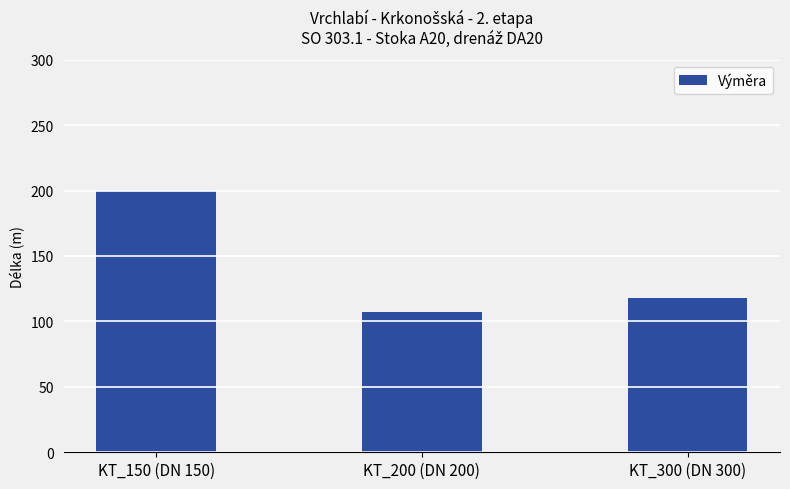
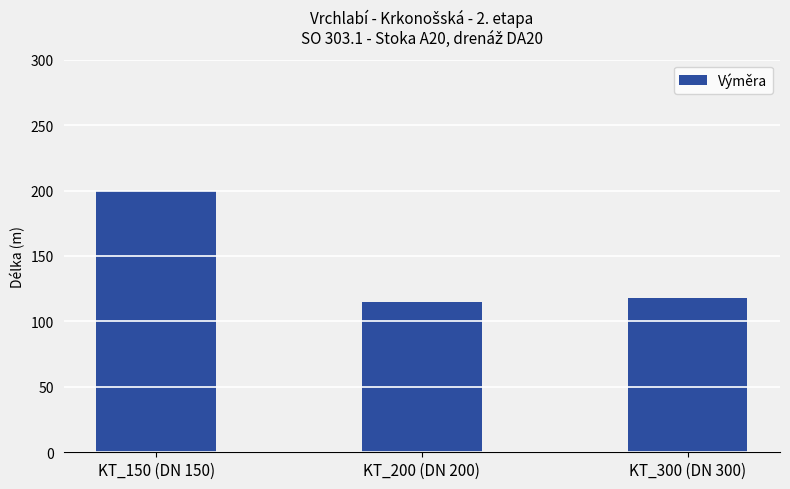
KT_200 (DN 200): 107 -> 115
